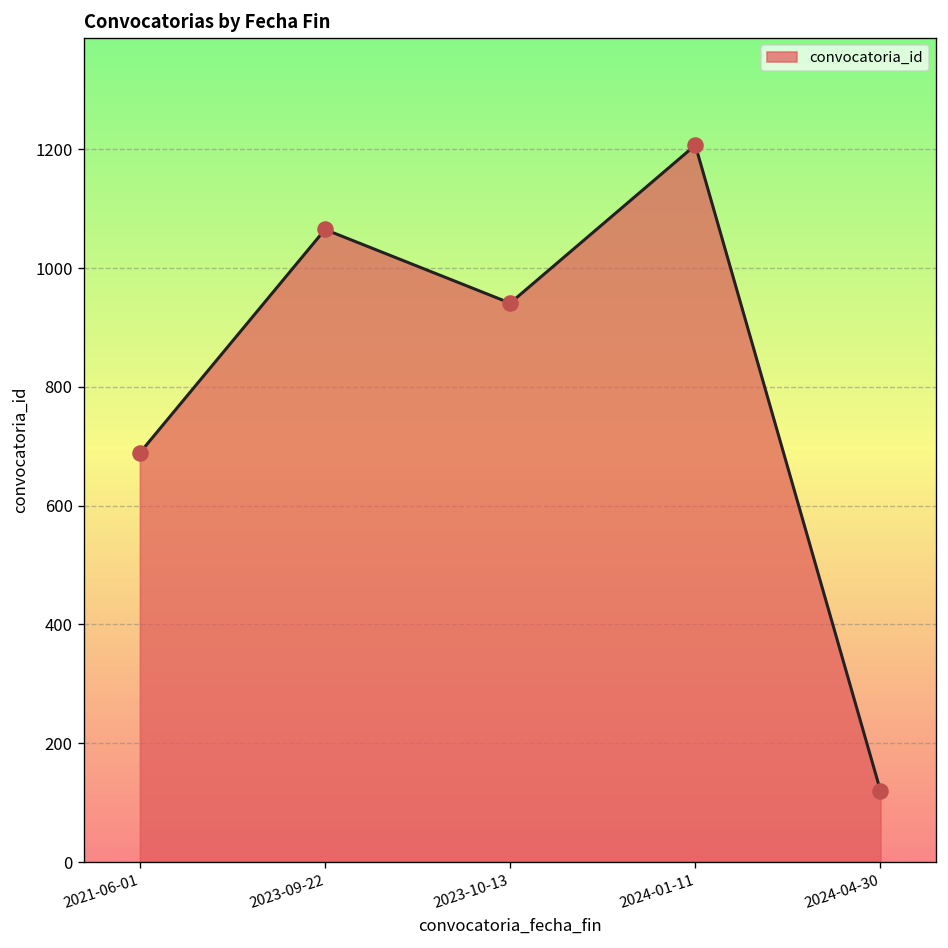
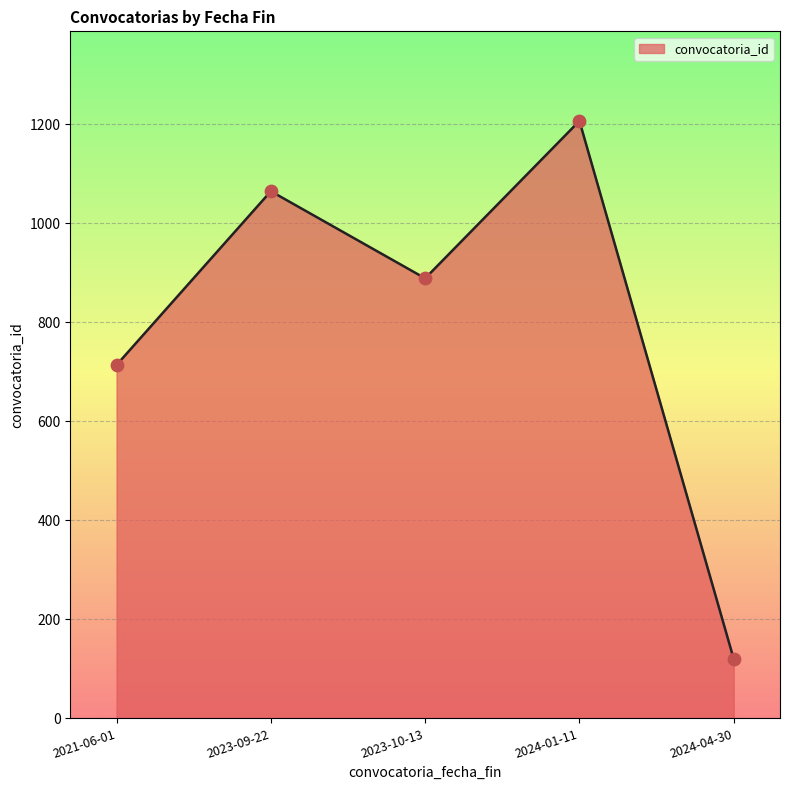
2021-06-01: 690 -> 710
2023-10-13: 940 -> 890
